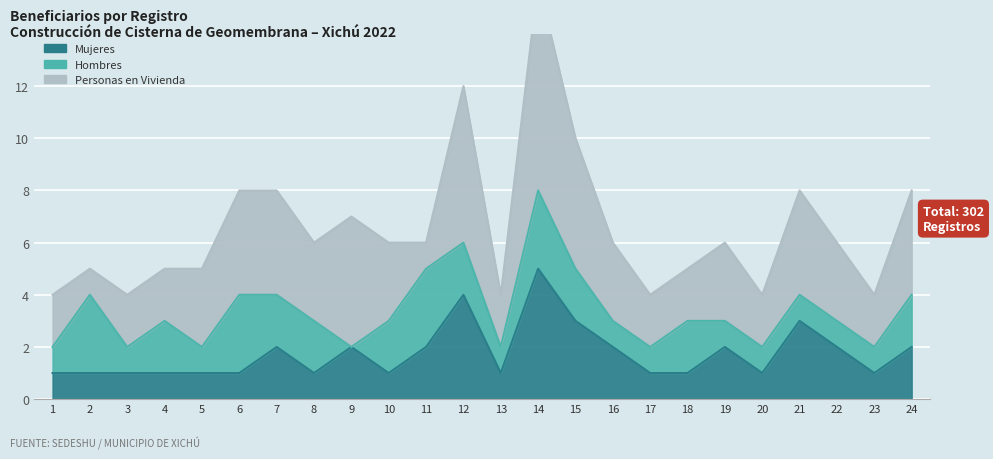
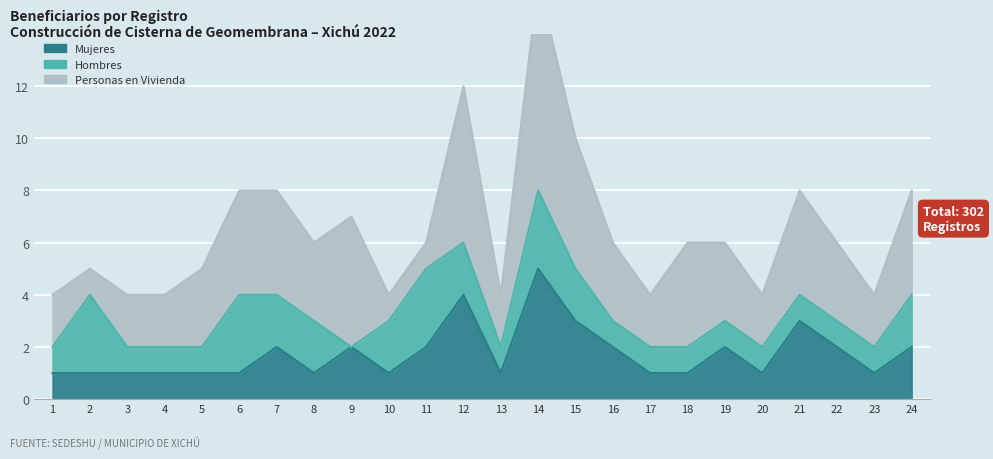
Hombres, 4: 2 -> 1
Personas en Vivienda, 10: 3 -> 1
Hombres, 18: 2 -> 1
Personas en Vivienda, 18: 2 -> 4
